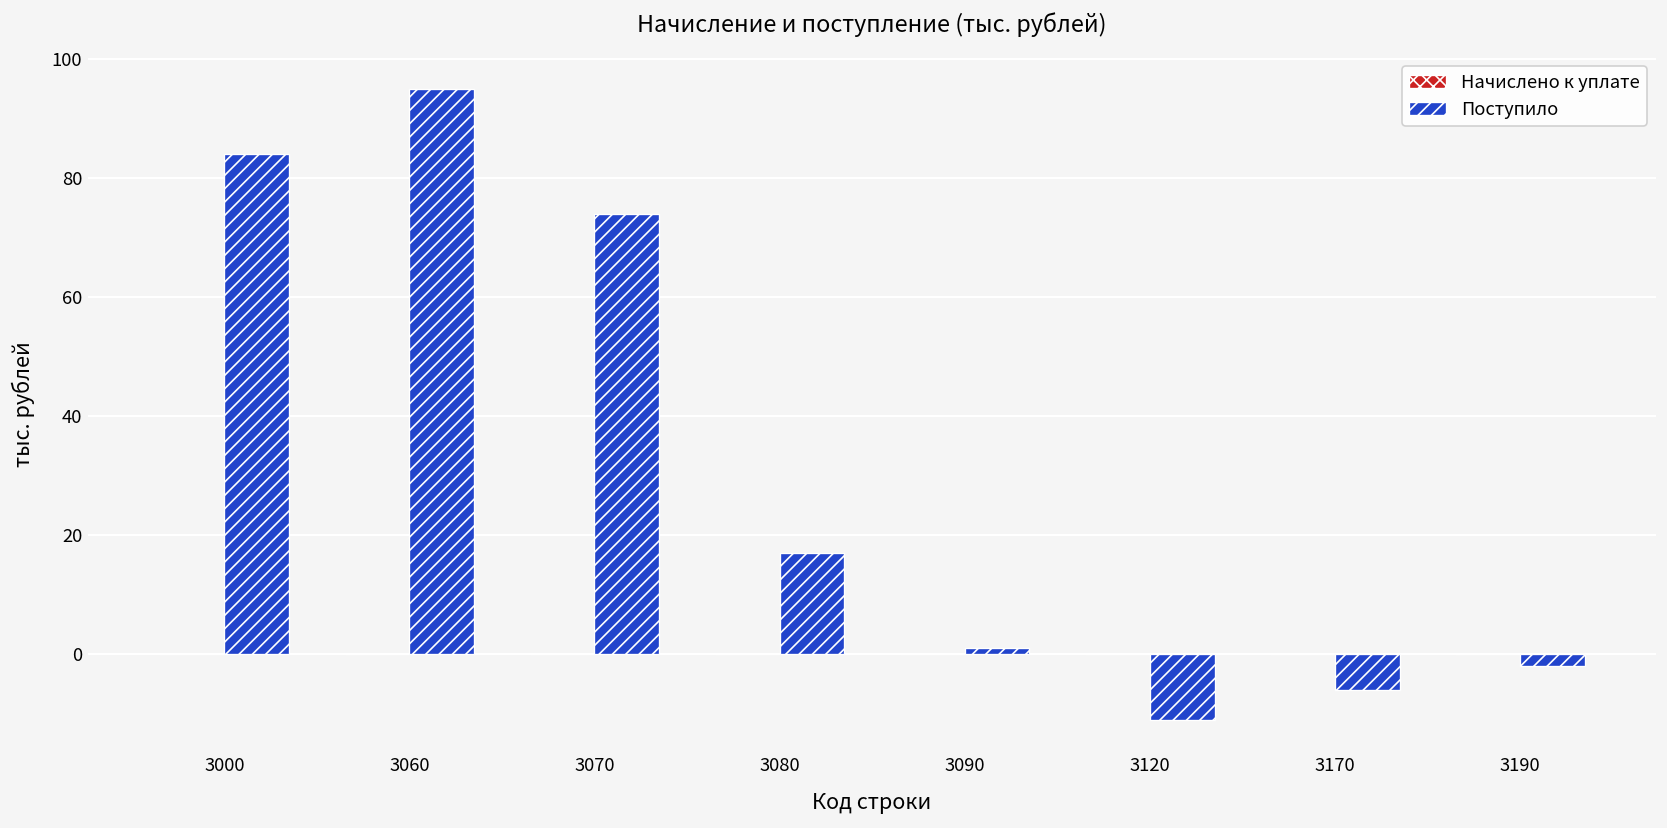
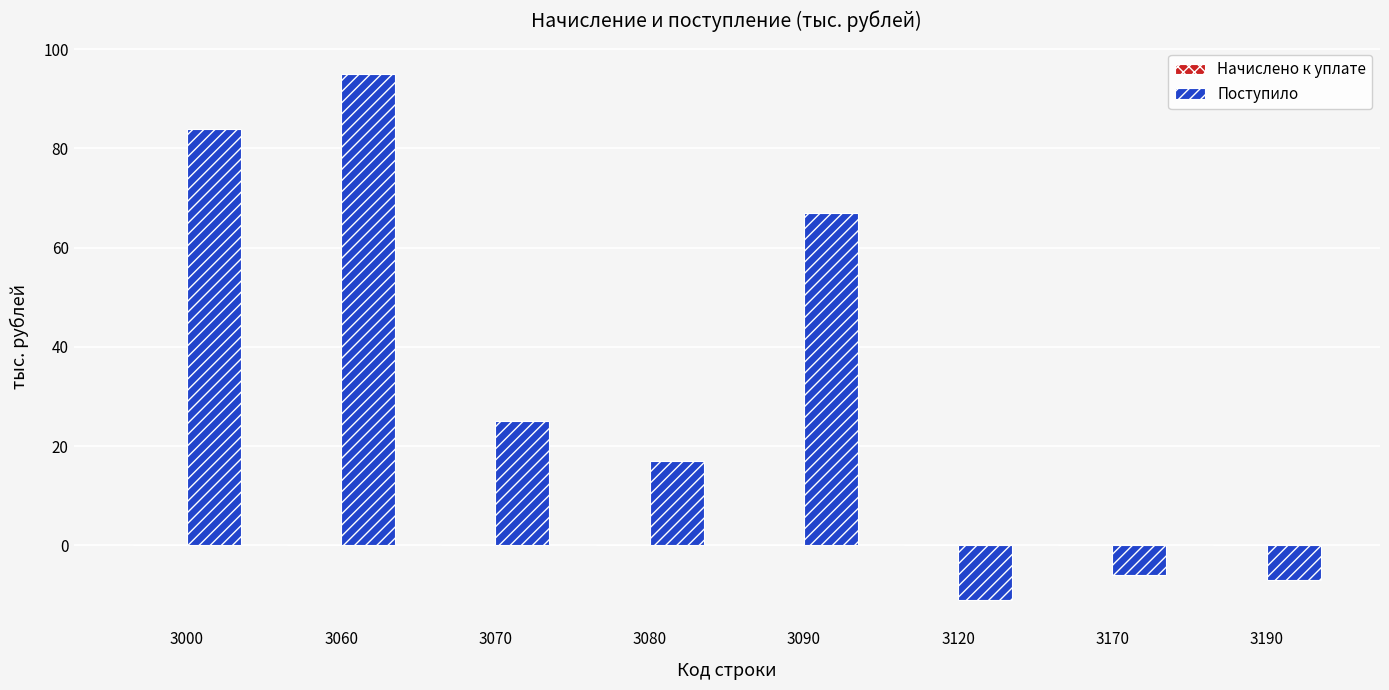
Поступило, 3070: 74 -> 25
Поступило, 3090: 1 -> 67
Поступило, 3190: -2 -> -7
